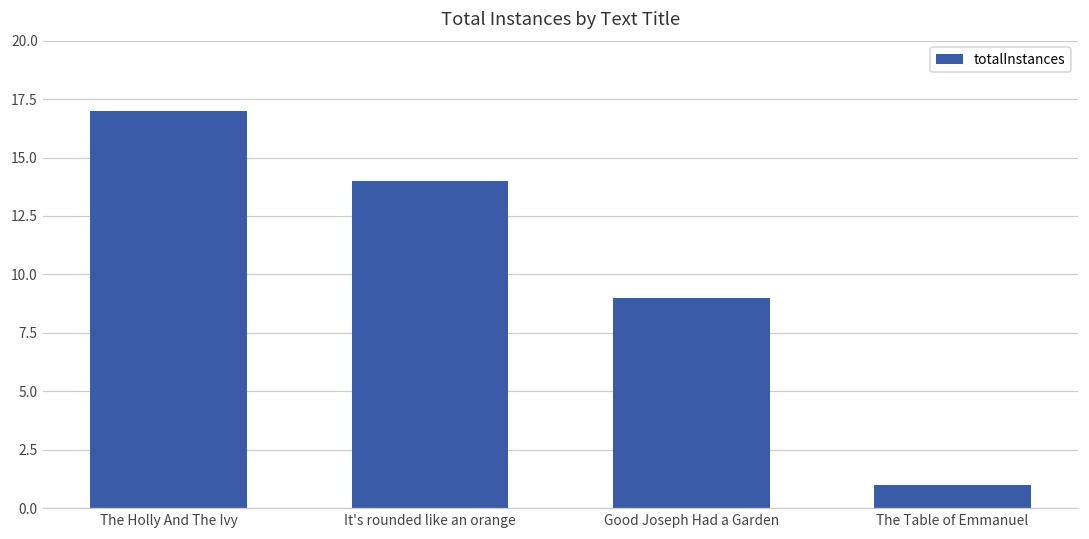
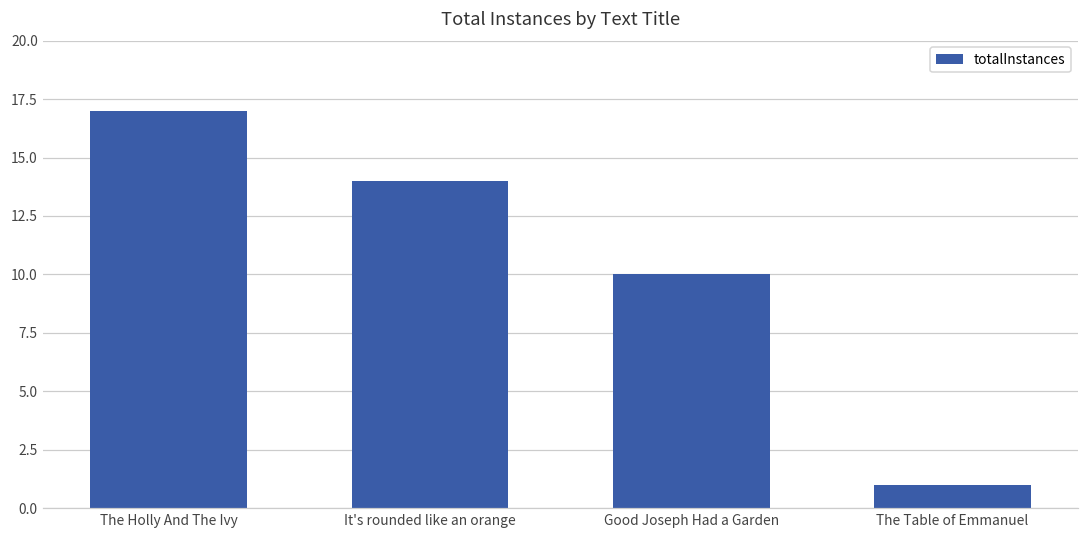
Good Joseph Had a Garden: 9 -> 10
